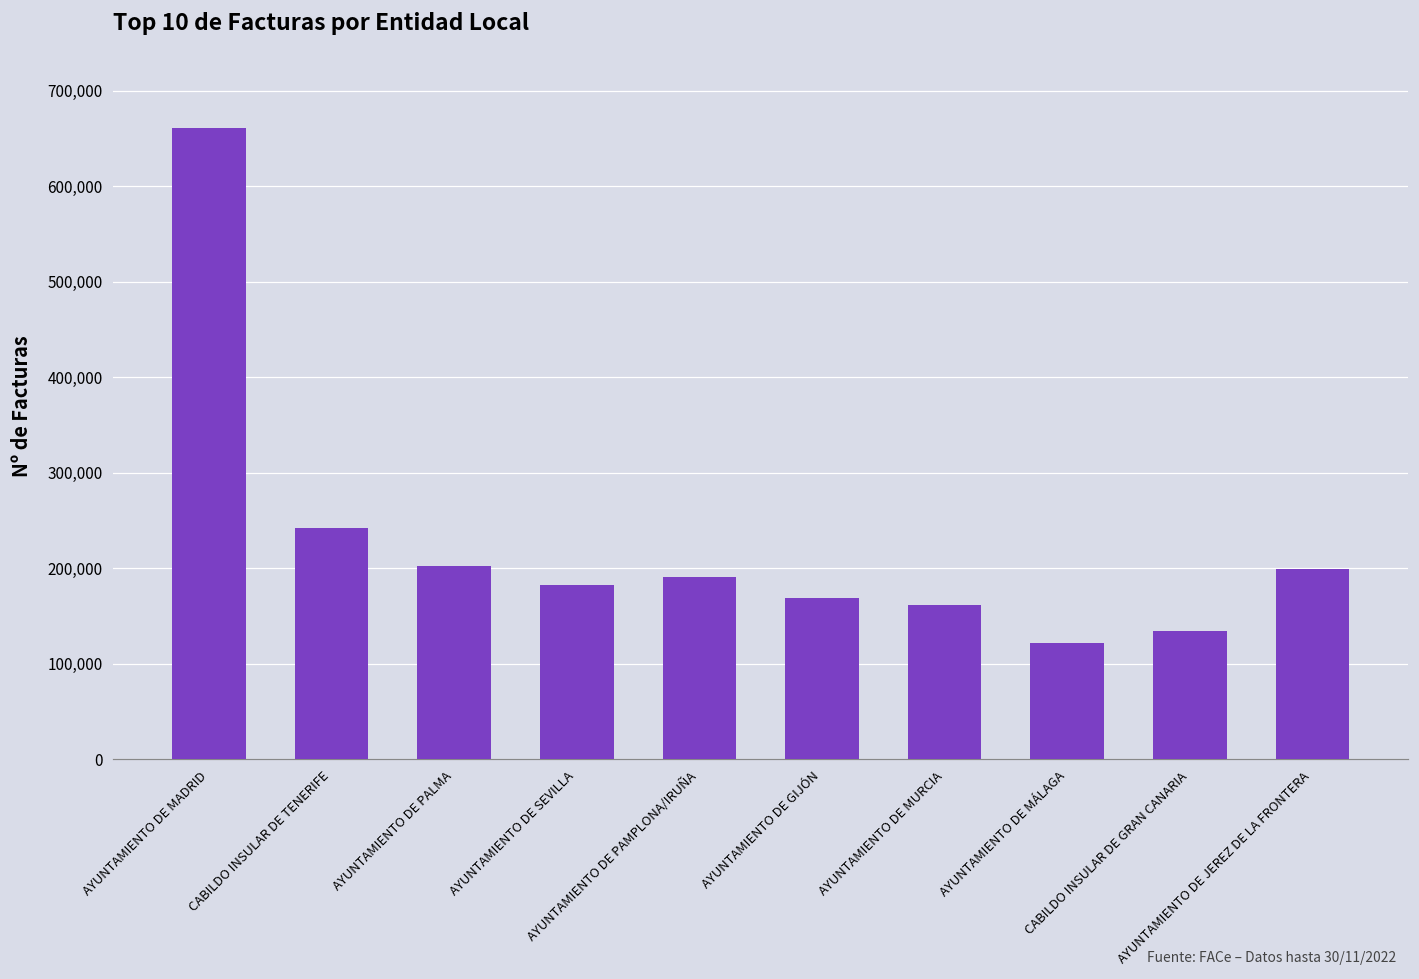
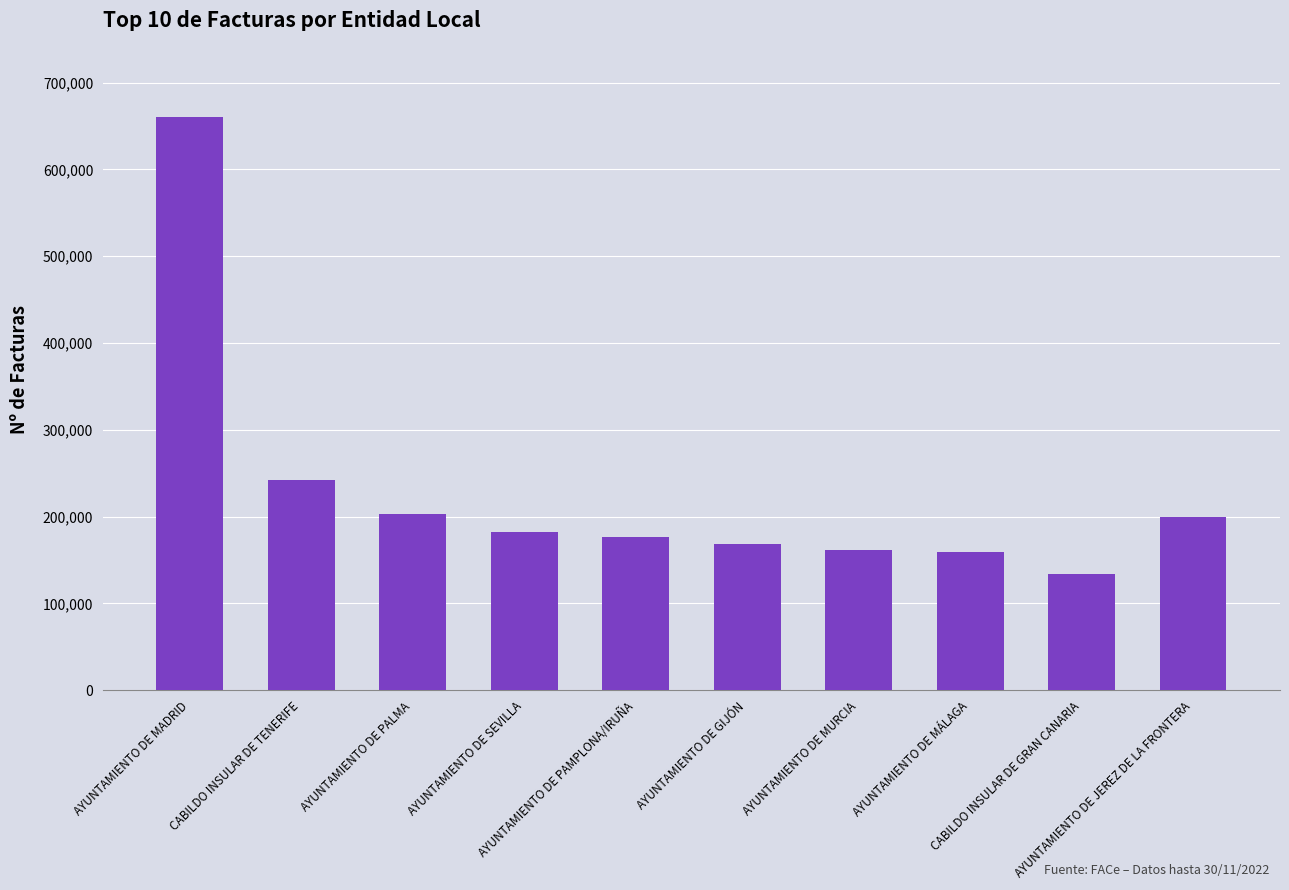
AYUNTAMIENTO DE PAMPLONA/IRUÑA: 190,000 -> 180,000
AYUNTAMIENTO DE MÁLAGA: 120,000 -> 160,000
